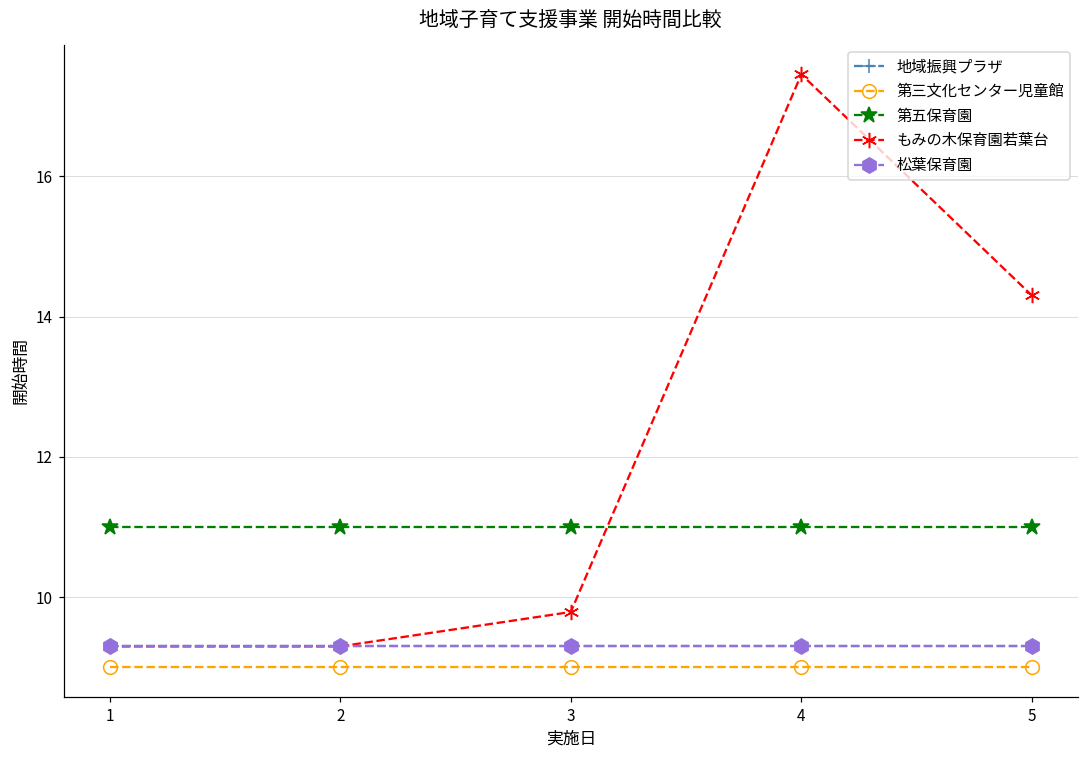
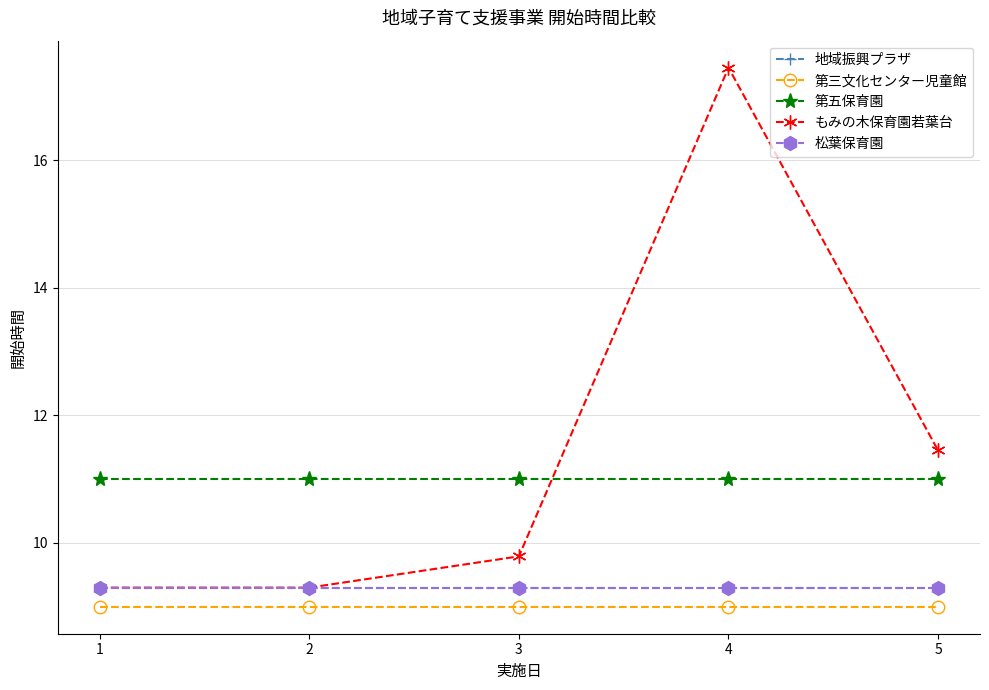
もみの木保育園若葉台, 5: 14.3 -> 11.5
